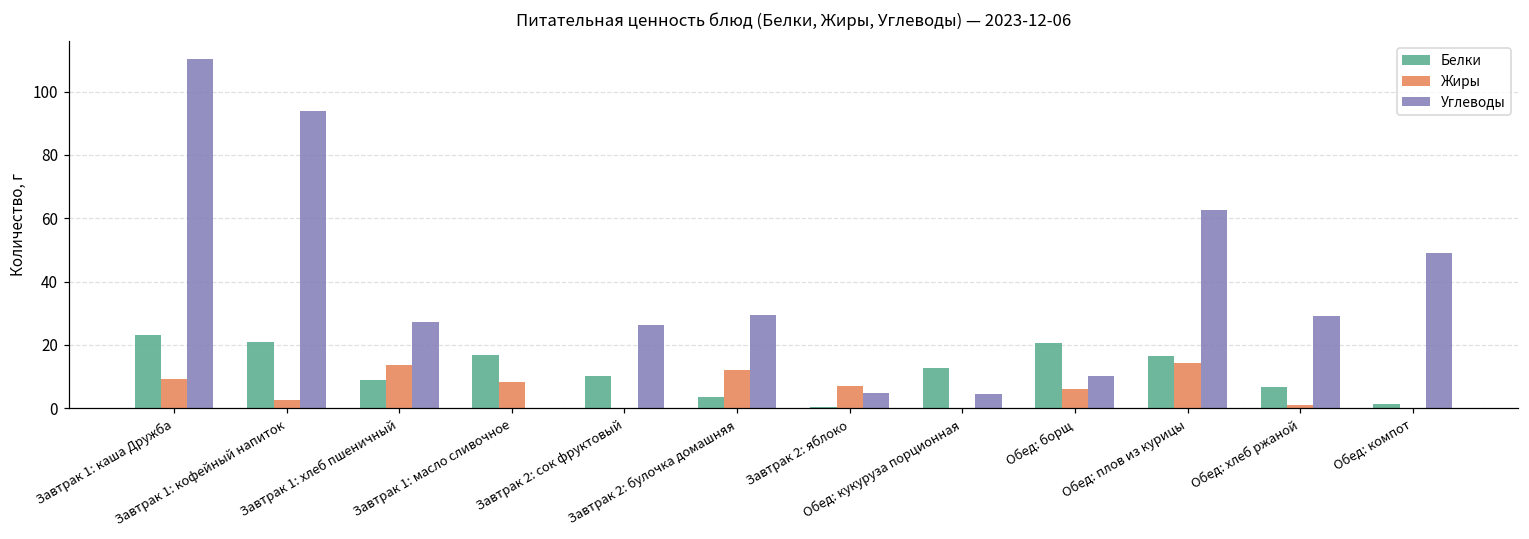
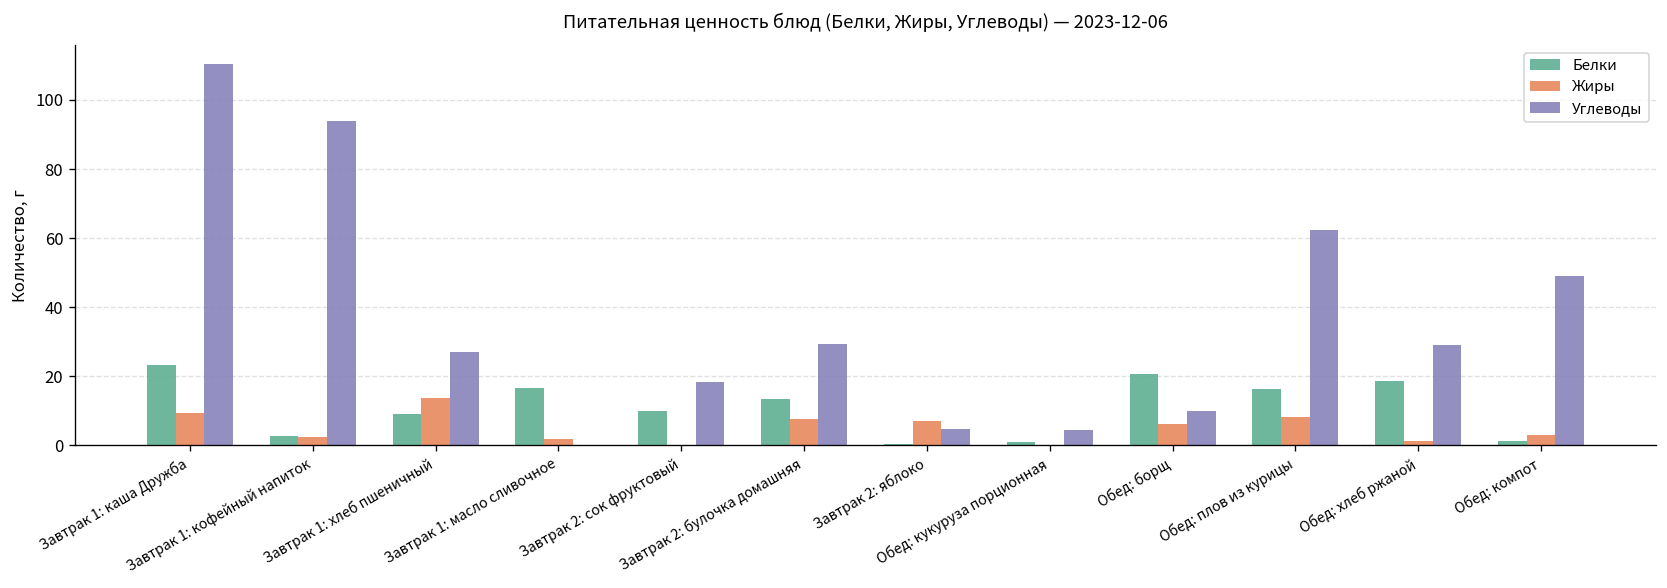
Белки, Завтрак 1: кофейный напиток: 21 -> 3
Жиры, Завтрак 1: масло сливочное: 8 -> 2
Углеводы, Завтрак 2: сок фруктовый: 26 -> 18
Белки, Завтрак 2: булочка домашняя: 3 -> 13
Жиры, Завтрак 2: булочка домашняя: 12 -> 8
Белки, Обед: кукуруза порционная: 13 -> 1
Жиры, Обед: плов из курицы: 14 -> 8
Белки, Обед: хлеб ржаной: 7 -> 19
Жиры, Обед: компот: 0 -> 3
